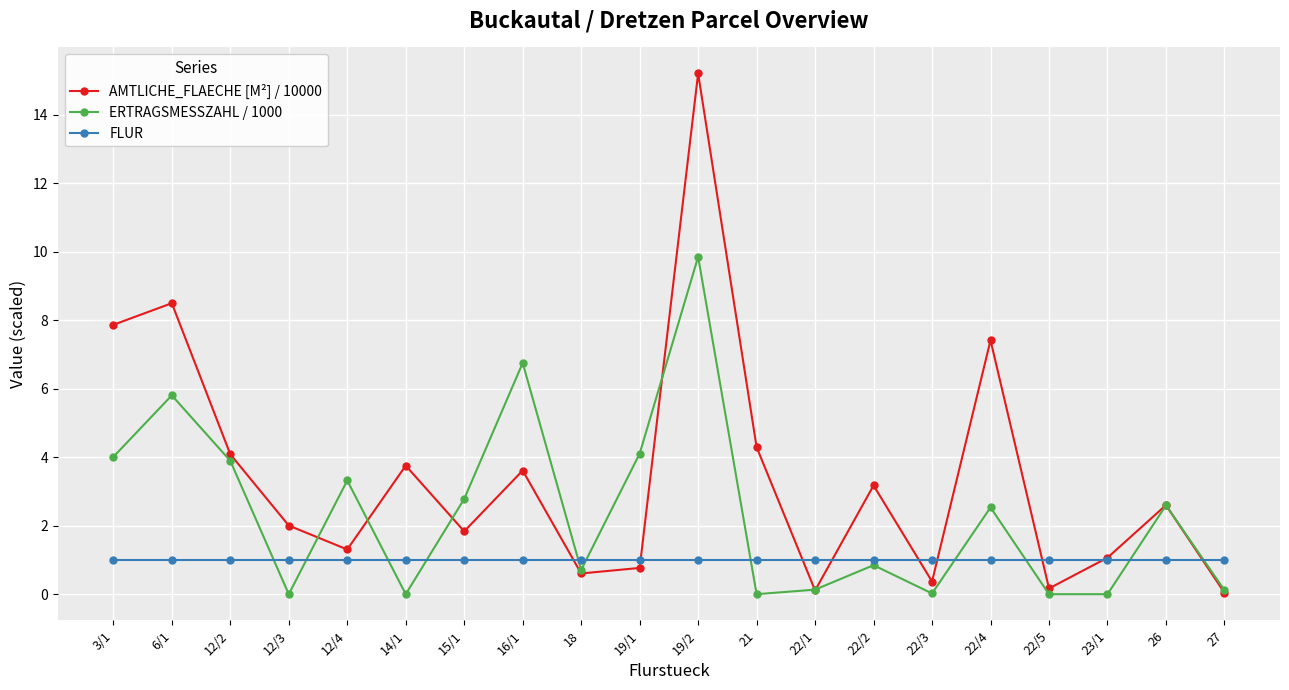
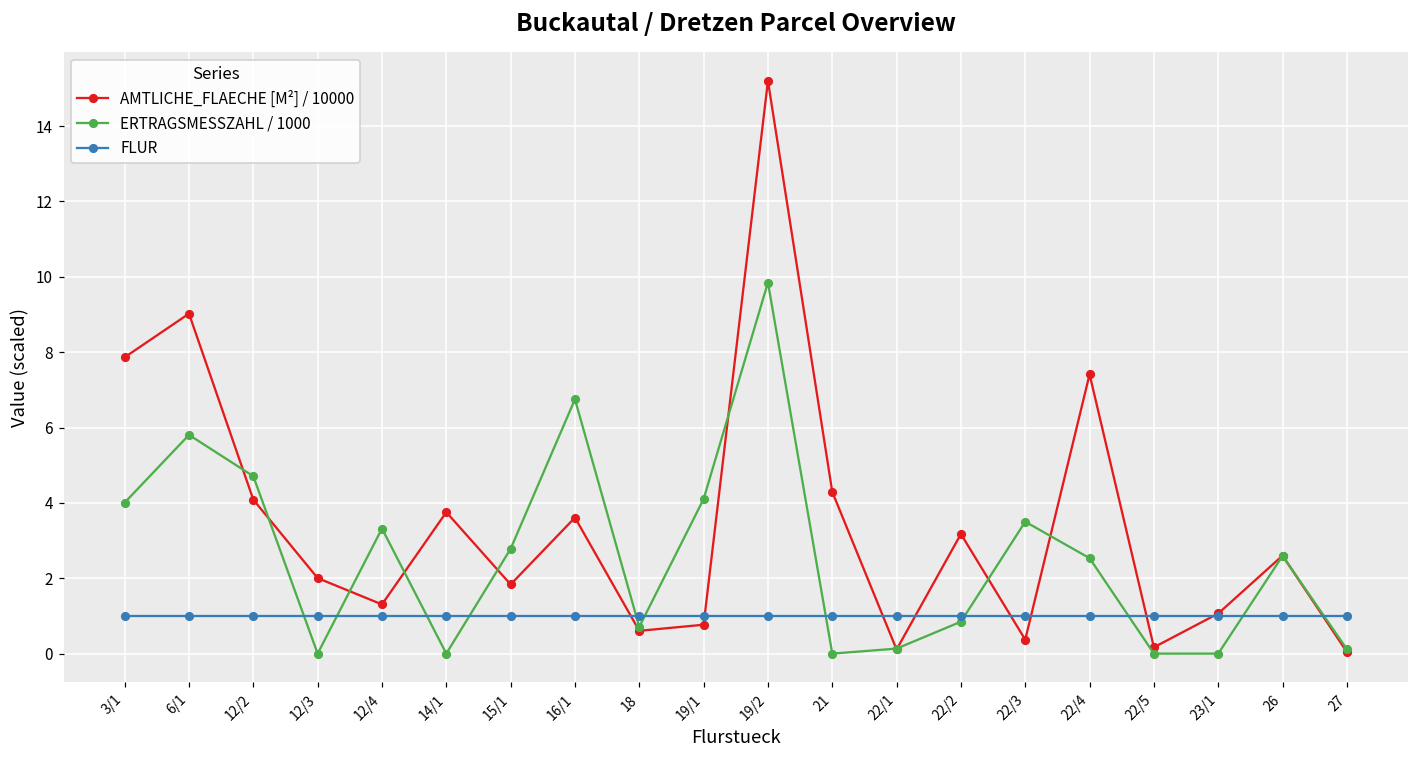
AMTLICHE_FLAECHE [M²] / 10000, 6/1: 8.5 -> 9.0
ERTRAGSMESSZAHL / 1000, 12/2: 3.9 -> 4.7
ERTRAGSMESSZAHL / 1000, 22/3: 0.0 -> 3.5
